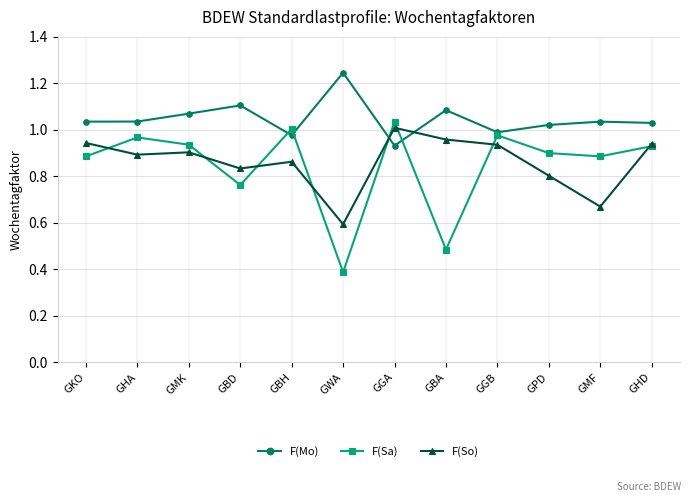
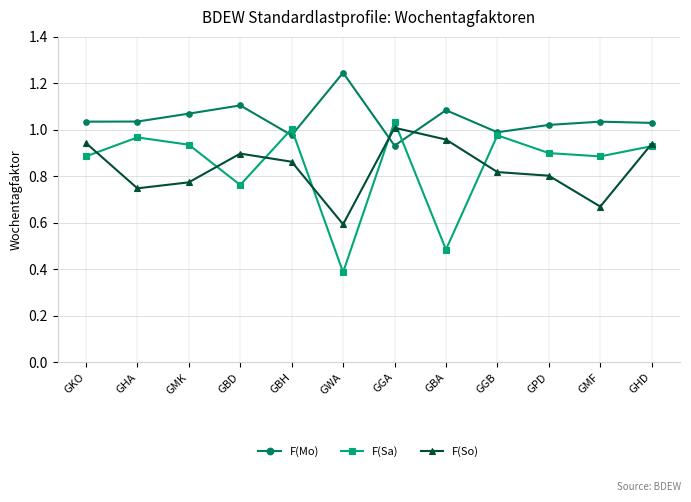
F(So), GHA: 0.89 -> 0.75
F(So), GMK: 0.90 -> 0.77
F(So), GBD: 0.83 -> 0.90
F(So), GGB: 0.94 -> 0.82
